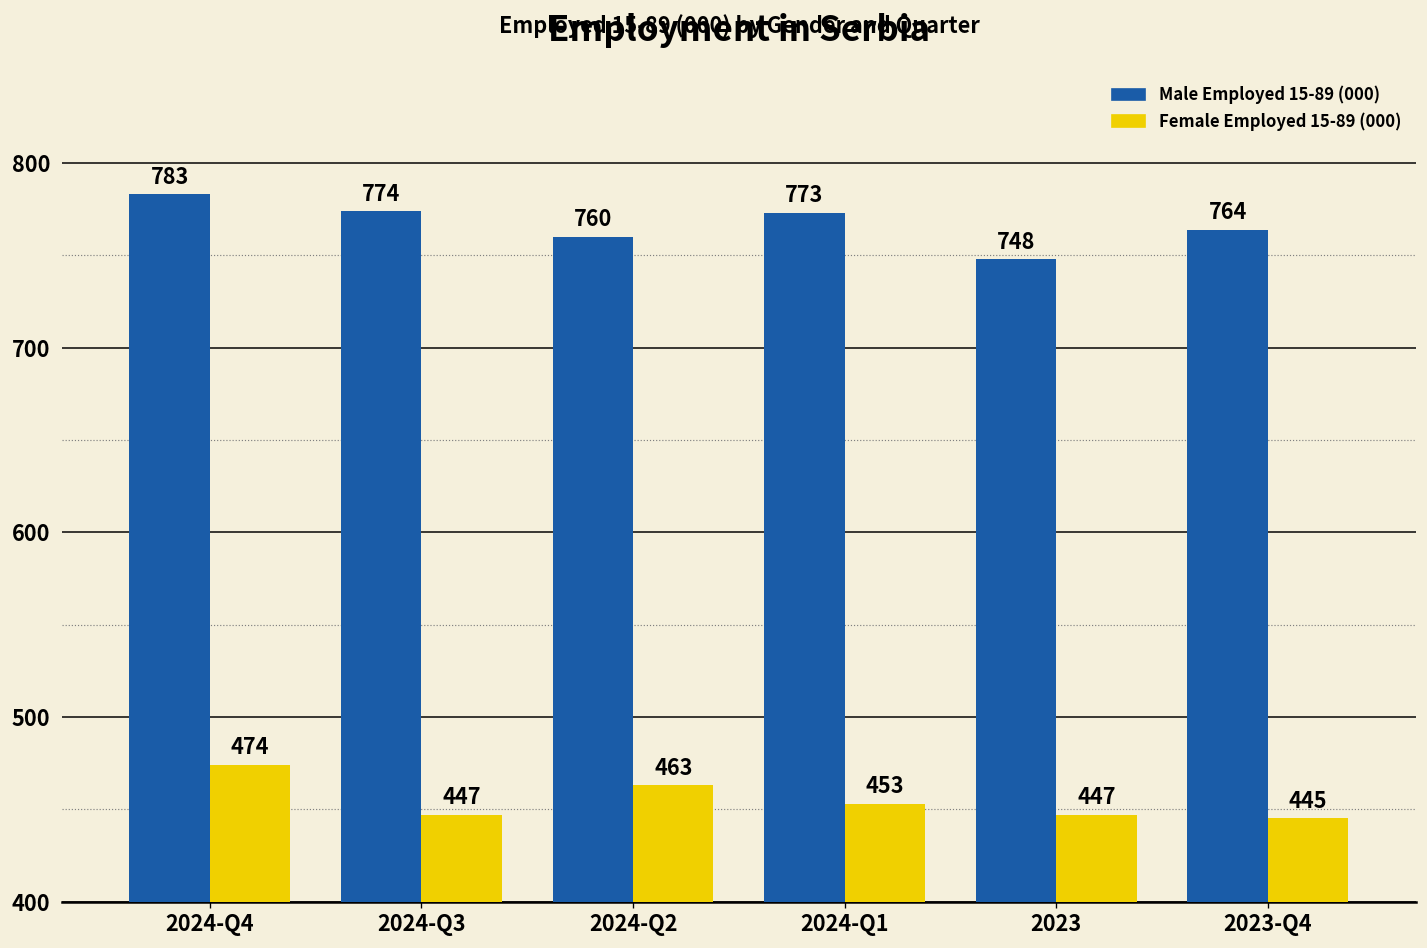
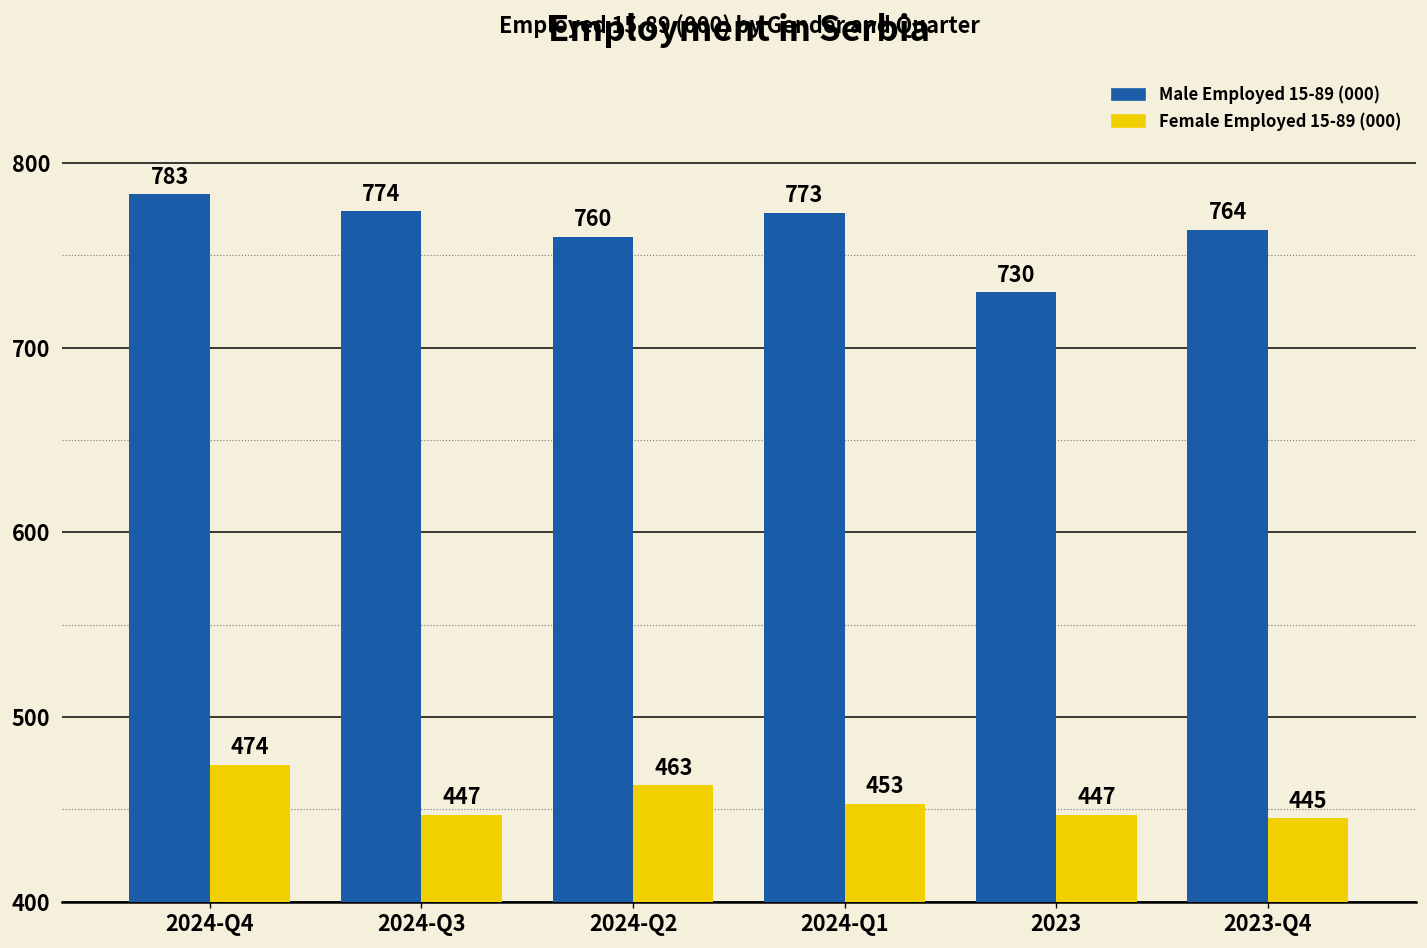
Male Employed 15-89 (000), 2023: 748 -> 730
